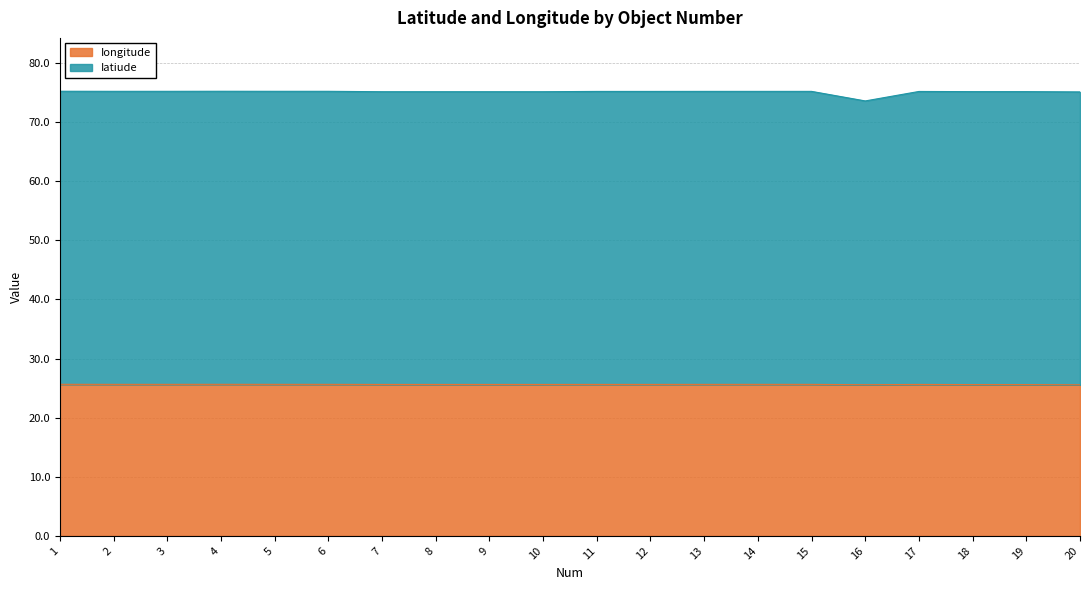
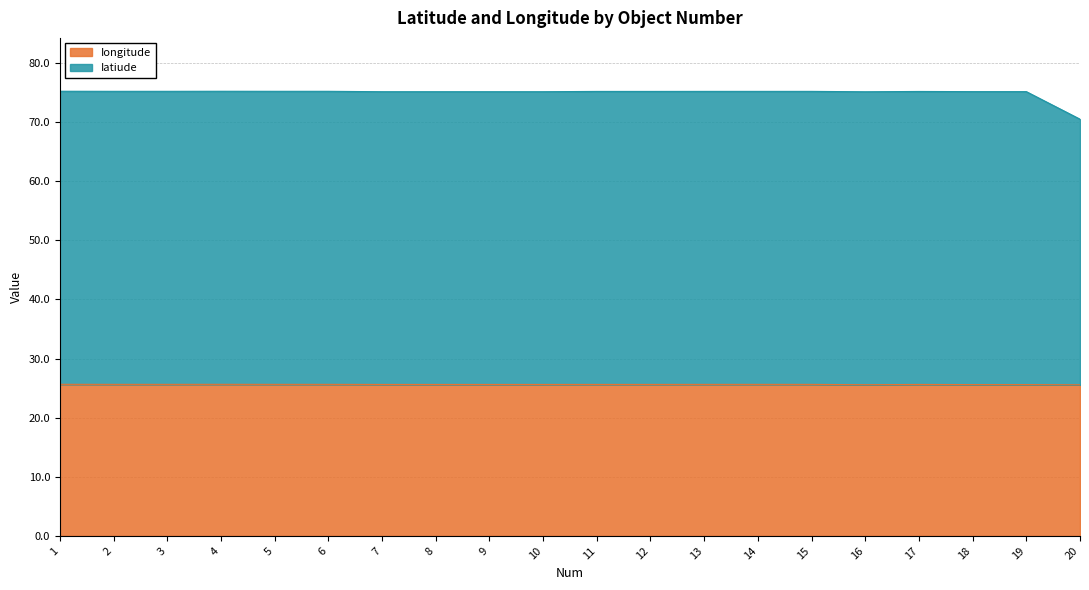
Iatiude, 16: 48 -> 50
Iatiude, 20: 50 -> 45
